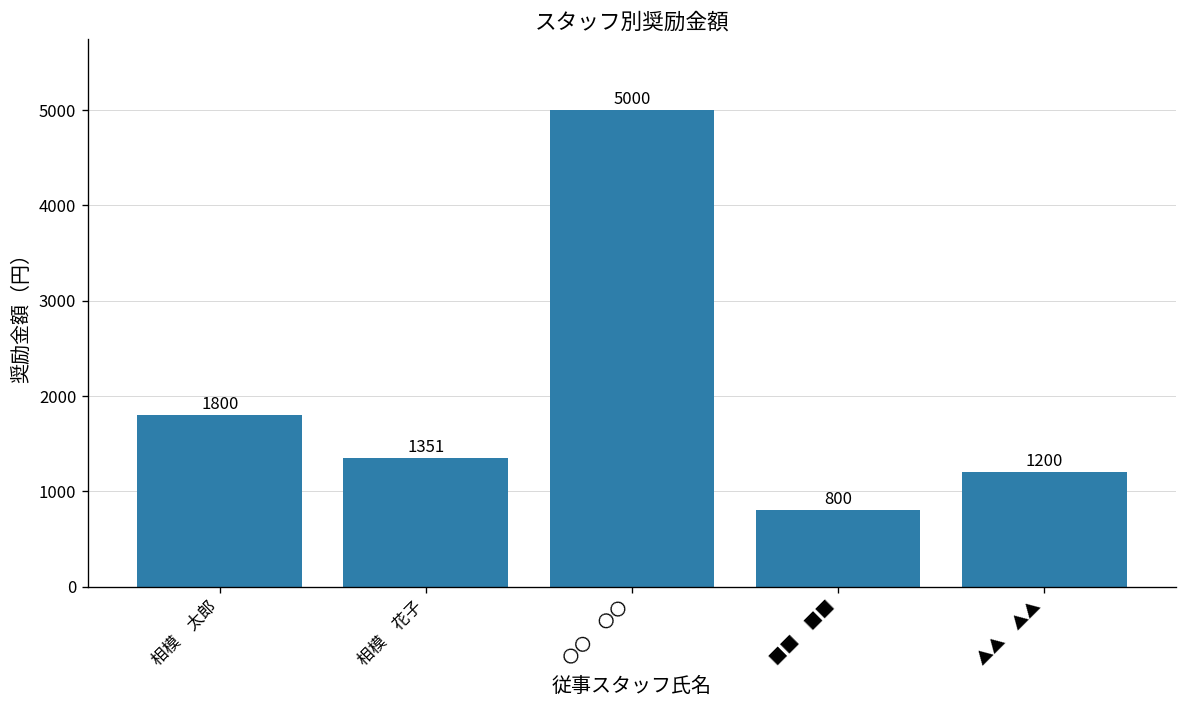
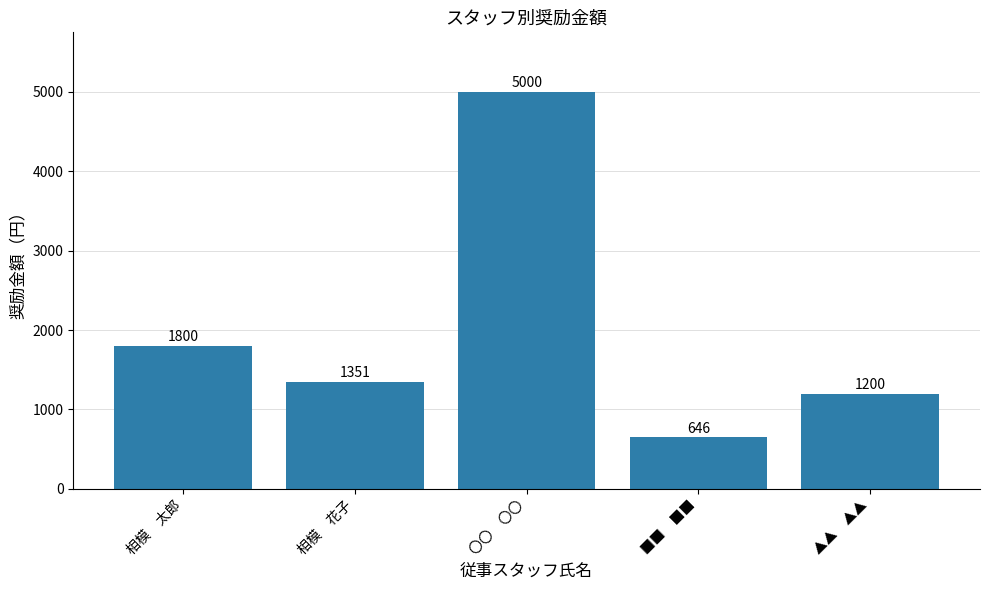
■■ ■■: 800 -> 646
